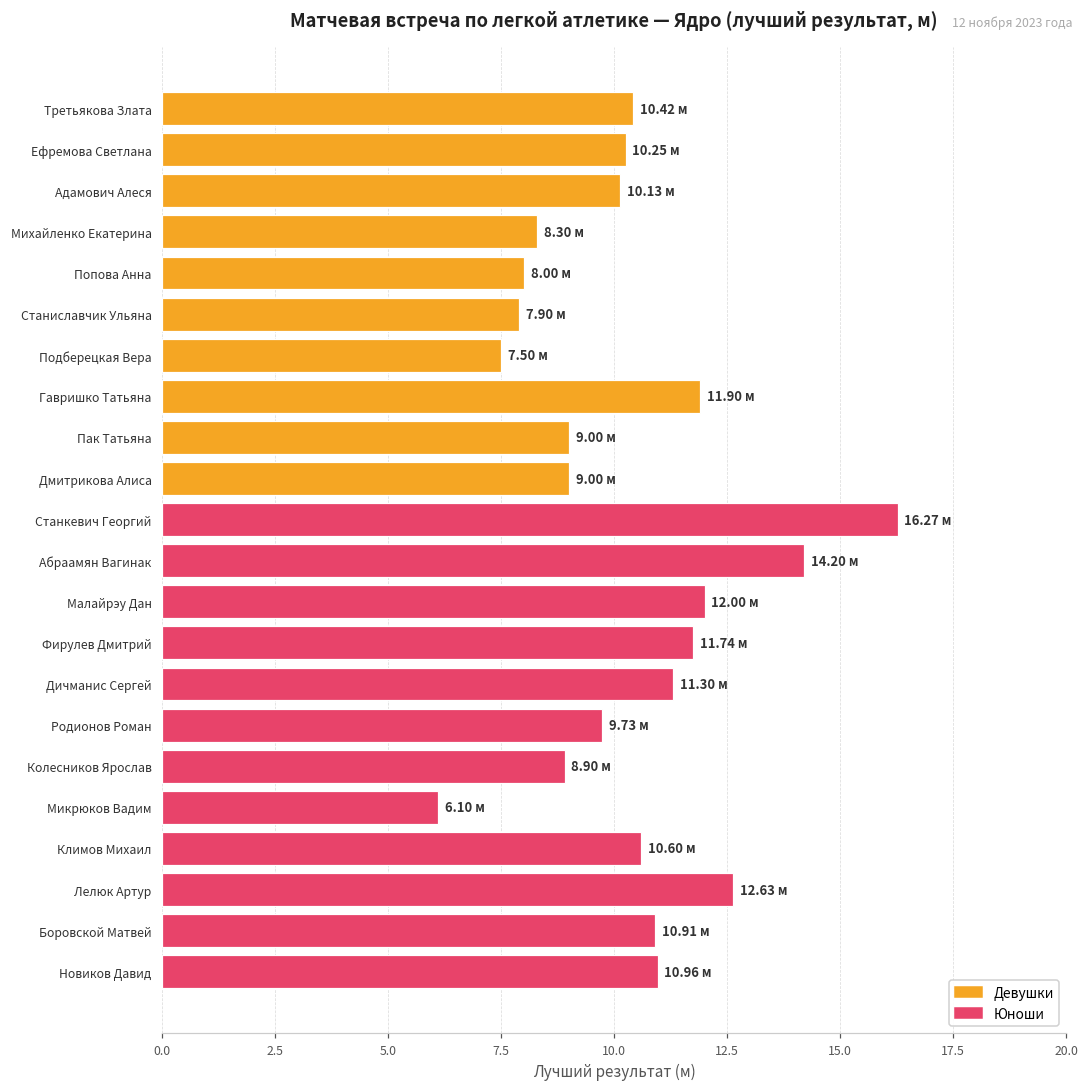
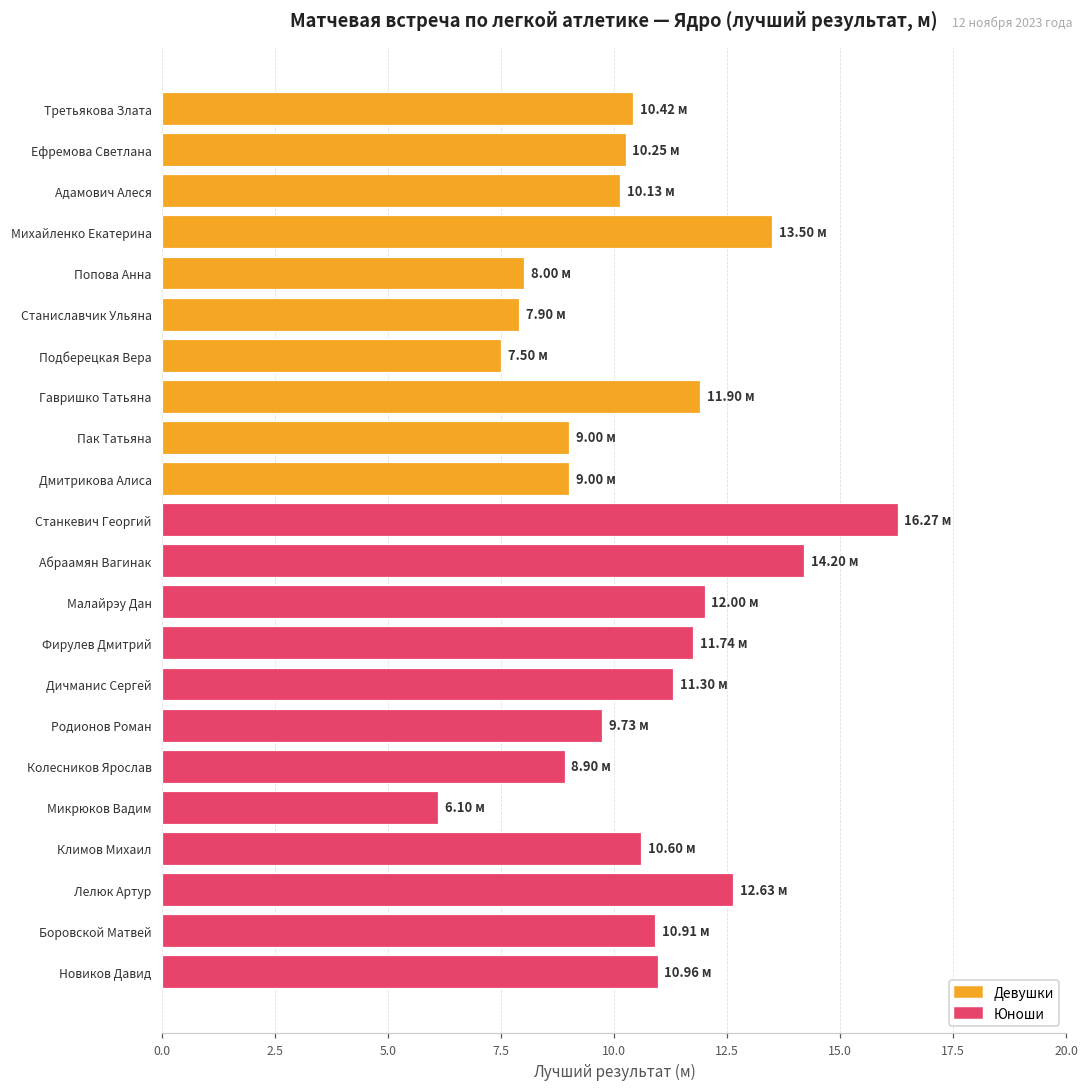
Михайленко Екатерина: 8.30 -> 13.50
